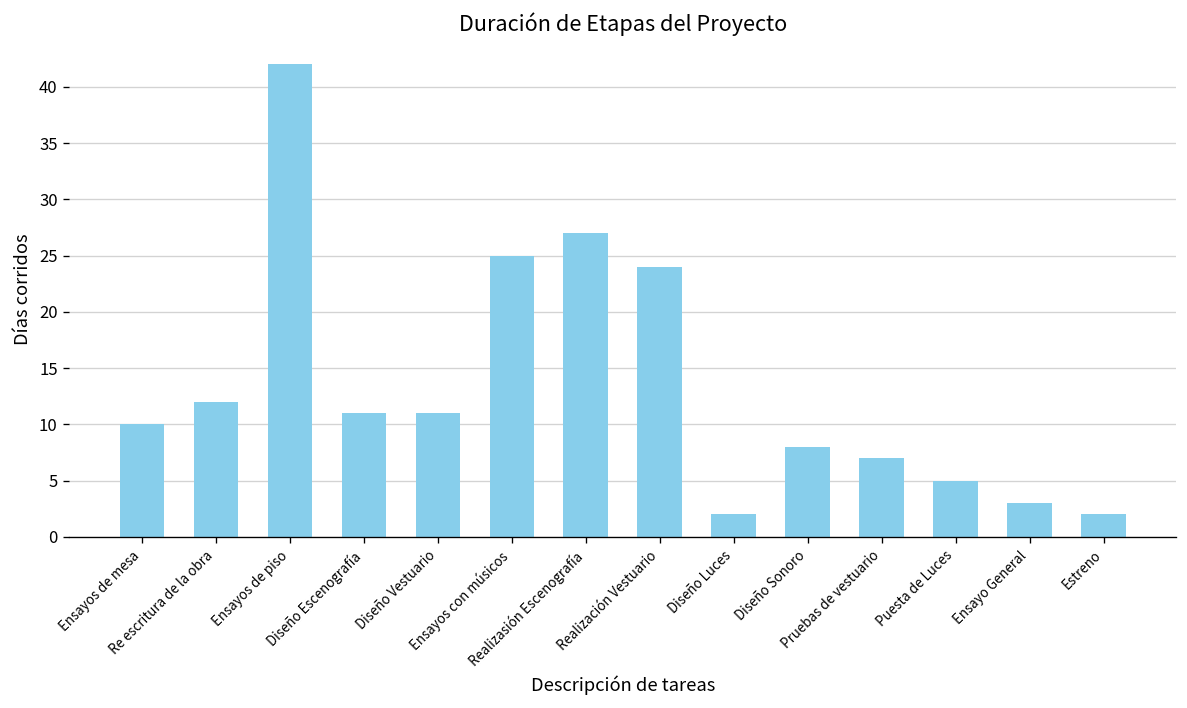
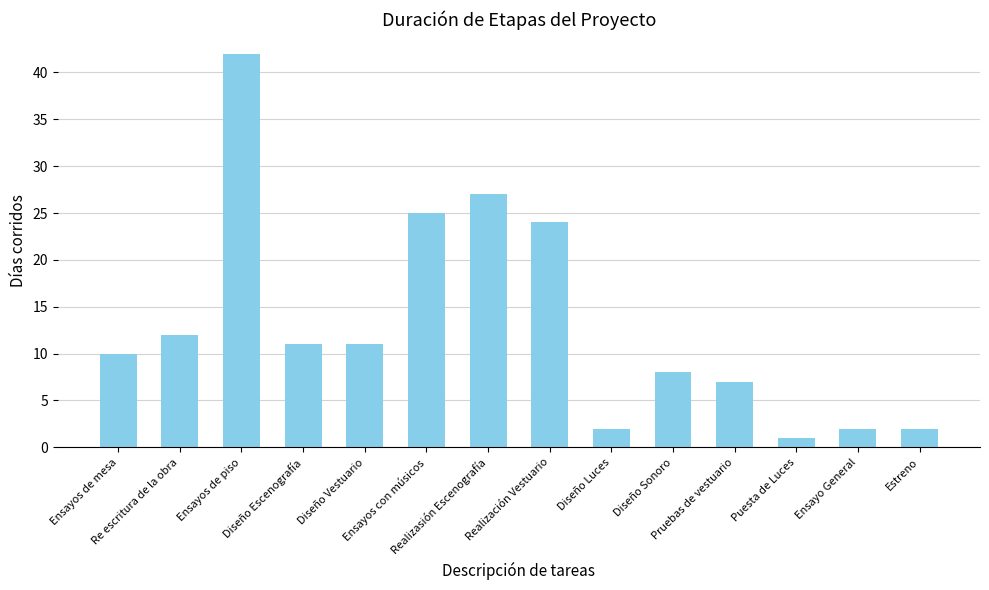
Puesta de Luces: 5 -> 1
Ensayo General: 3 -> 2
